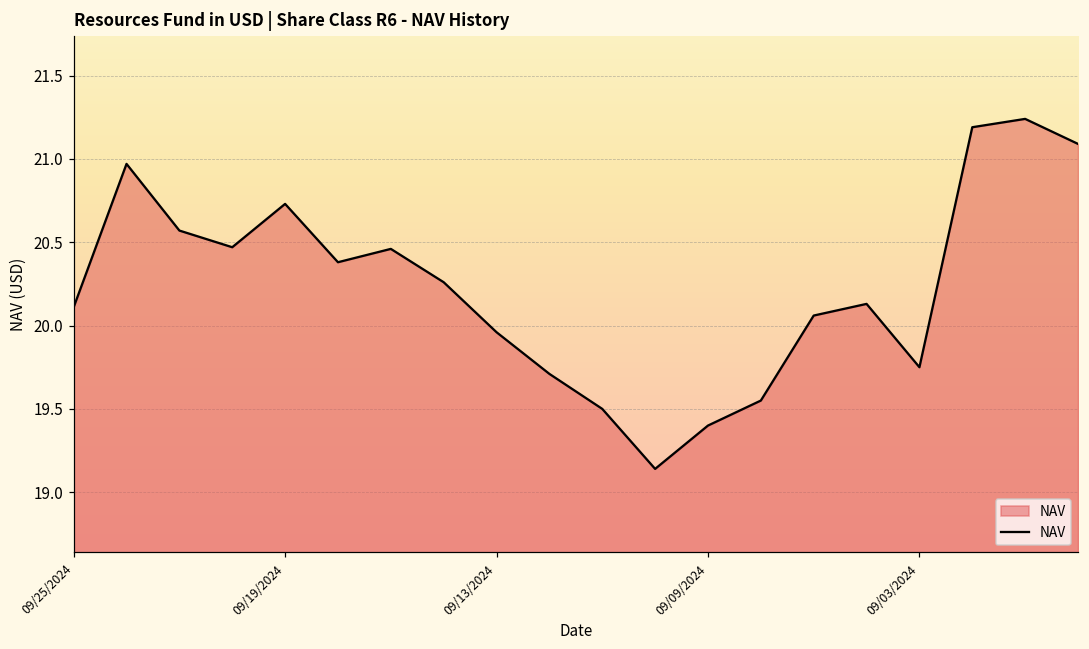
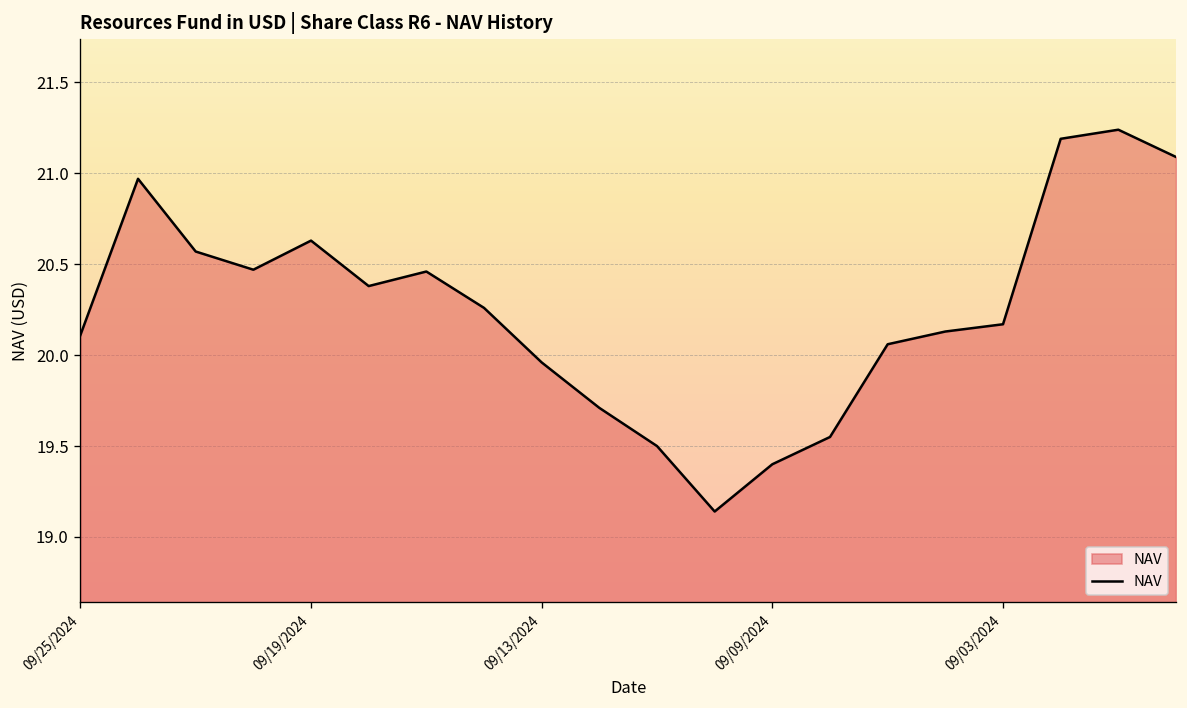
09/19/2024: 20.73 -> 20.63
09/03/2024: 19.75 -> 20.17
